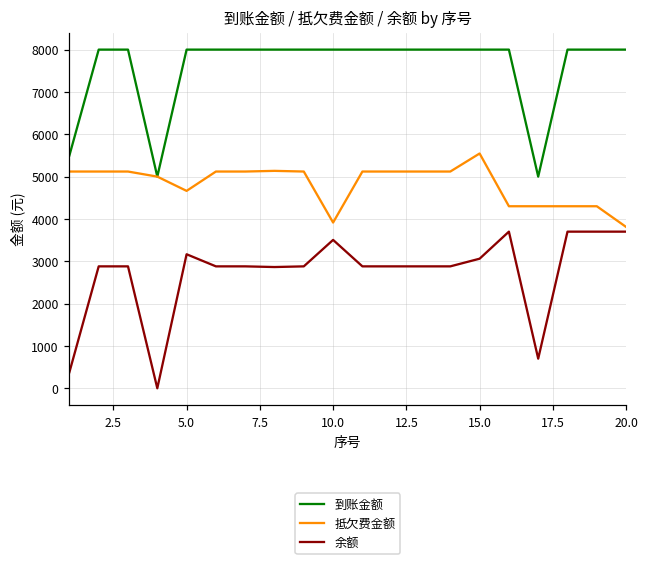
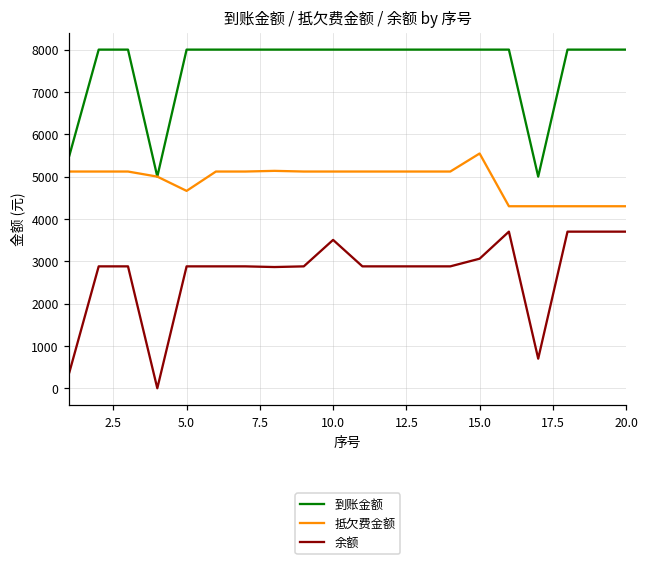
余额, 5.0: 3200 -> 2900
抵欠费金额, 10.0: 3900 -> 5100
抵欠费金额, 20.0: 3800 -> 4300
